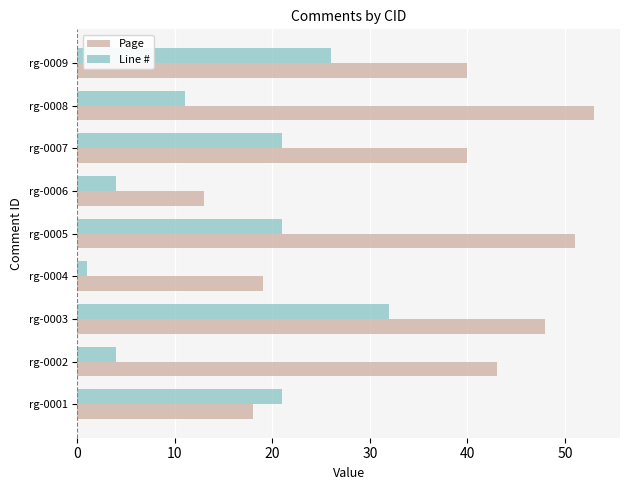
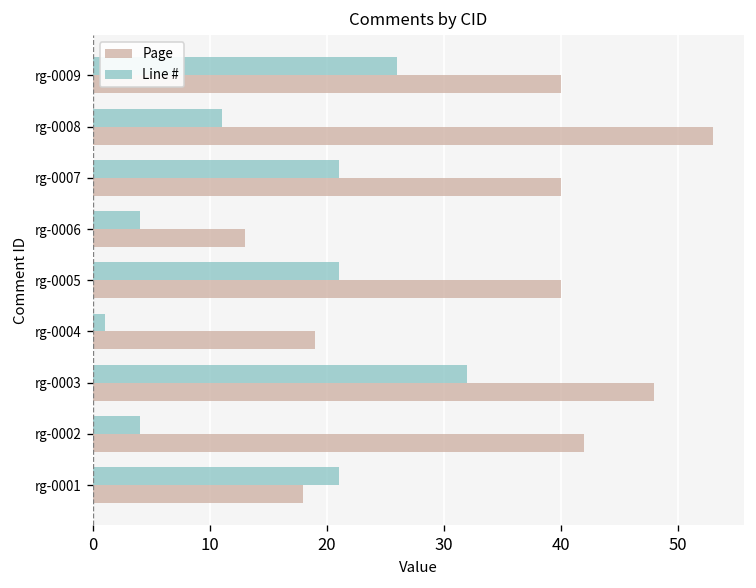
Page, rg-0005: 51 -> 40
Page, rg-0002: 43 -> 42
